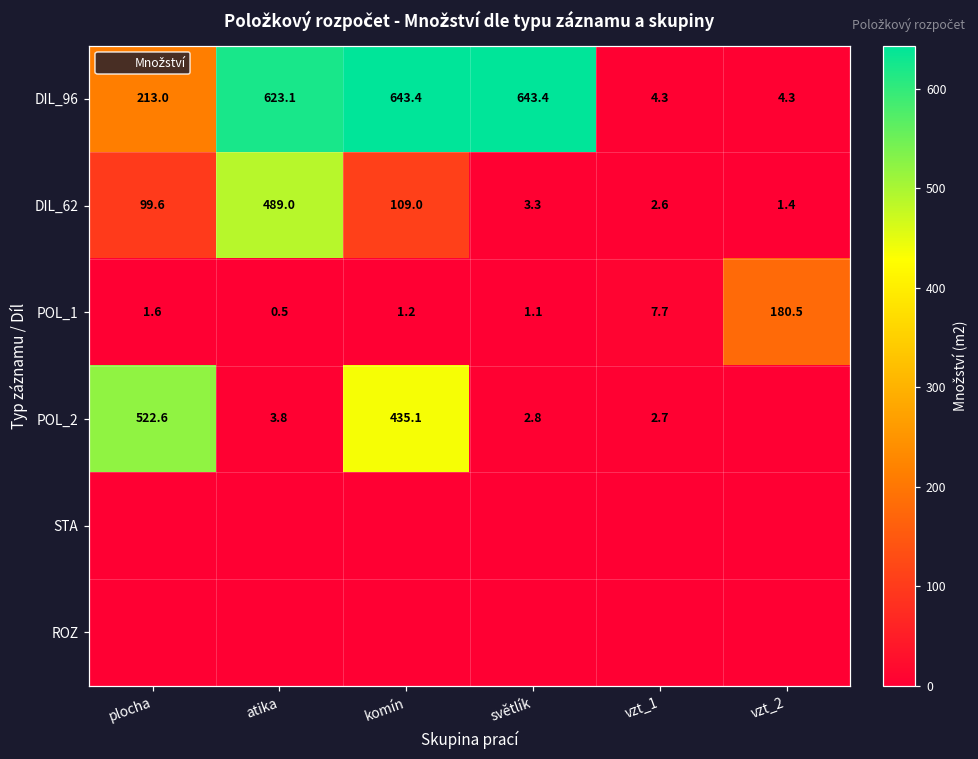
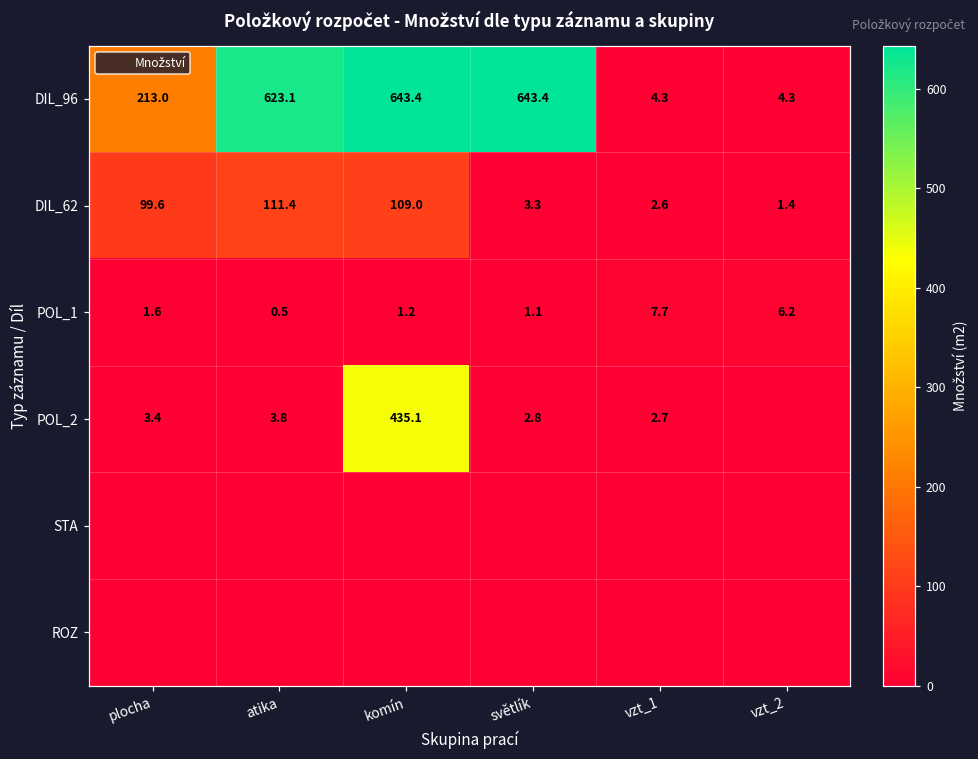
DIL_62, atika: 489.0 -> 111.4
POL_1, vzt_2: 180.5 -> 6.2
POL_2, plocha: 522.6 -> 3.4
